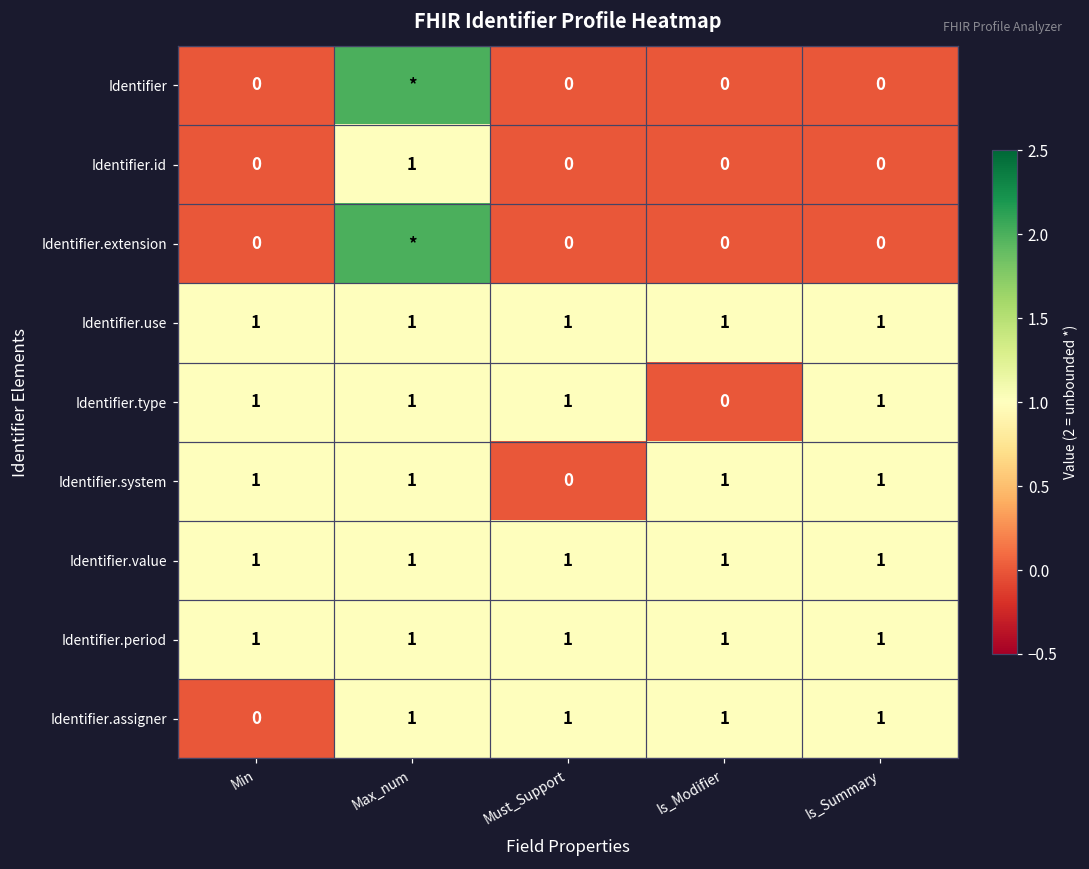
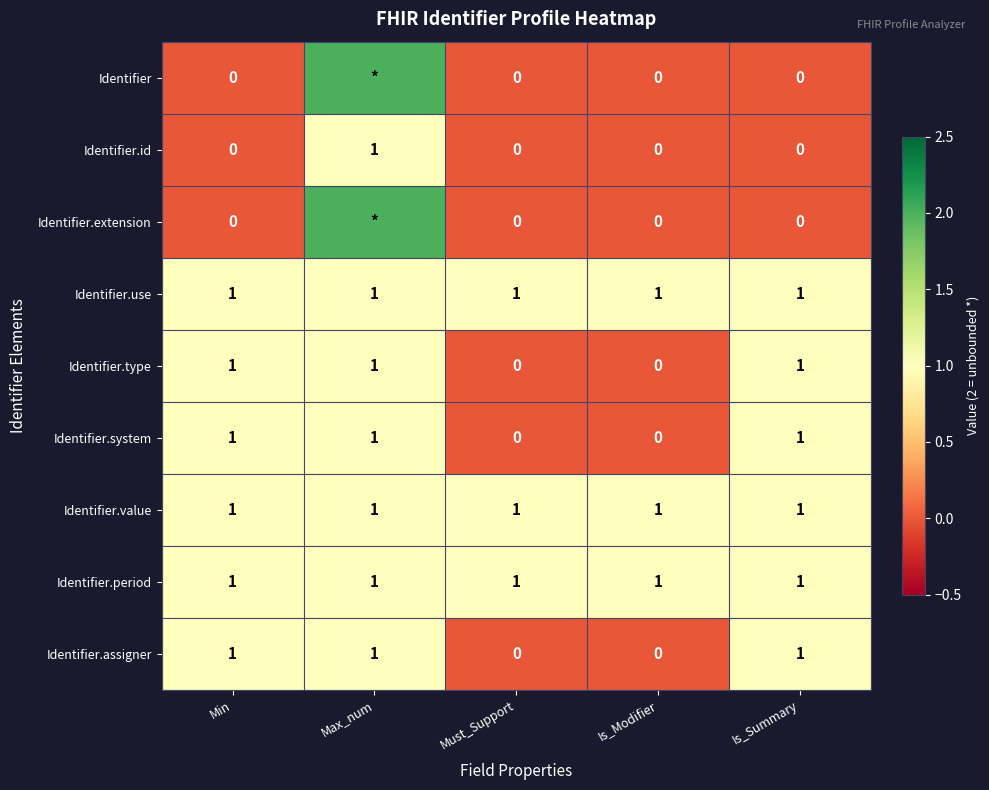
Identifier.type, Must_Support: 1 -> 0
Identifier.system, Is_Modifier: 1 -> 0
Identifier.assigner, Min: 0 -> 1
Identifier.assigner, Must_Support: 1 -> 0
Identifier.assigner, Is_Modifier: 1 -> 0
